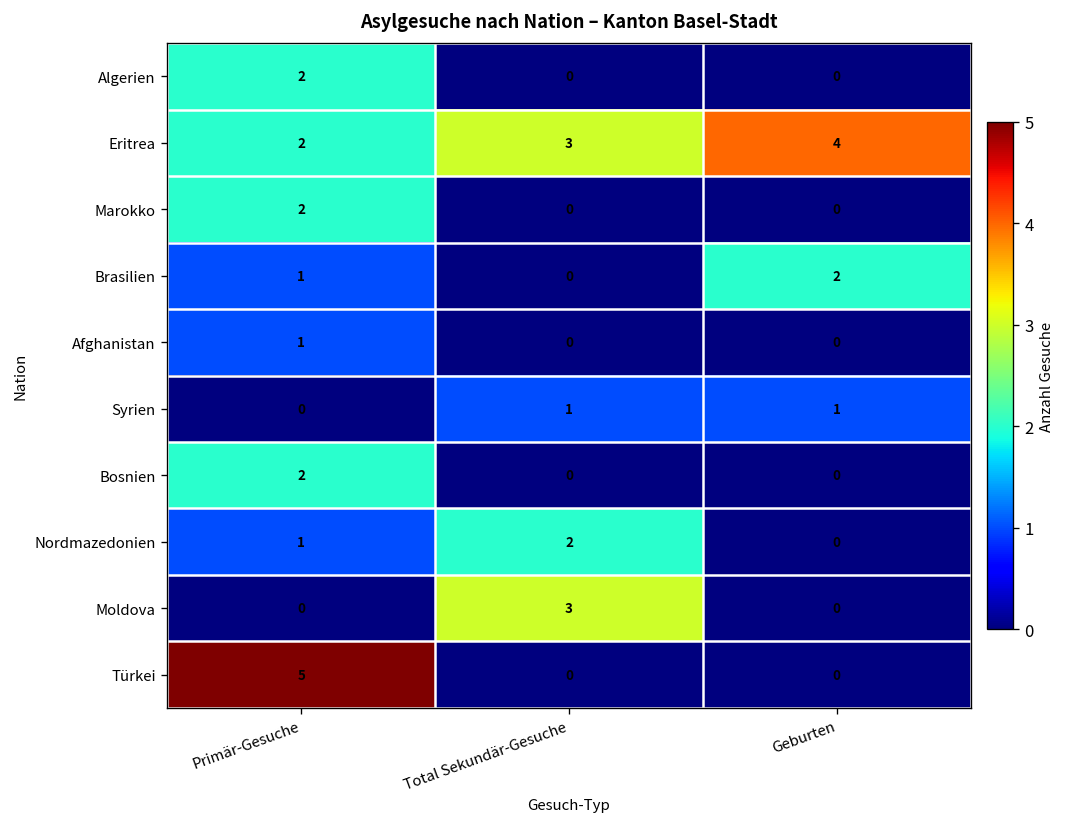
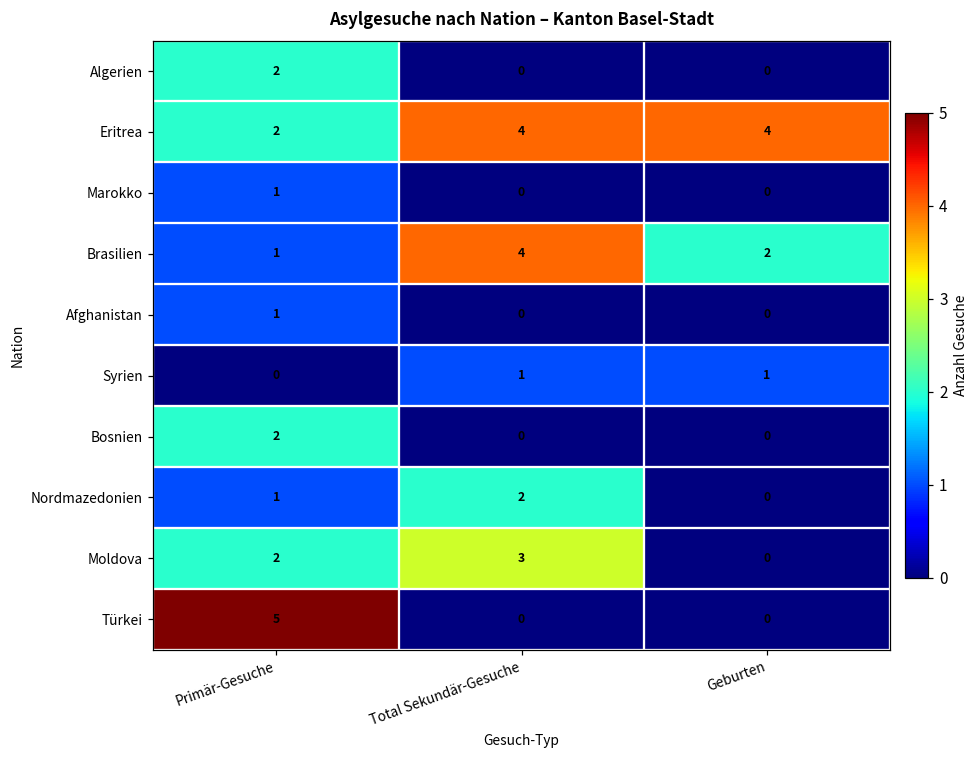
Eritrea, Total Sekundär-Gesuche: 3 -> 4
Marokko, Primär-Gesuche: 2 -> 1
Brasilien, Total Sekundär-Gesuche: 0 -> 4
Moldova, Primär-Gesuche: 0 -> 2
